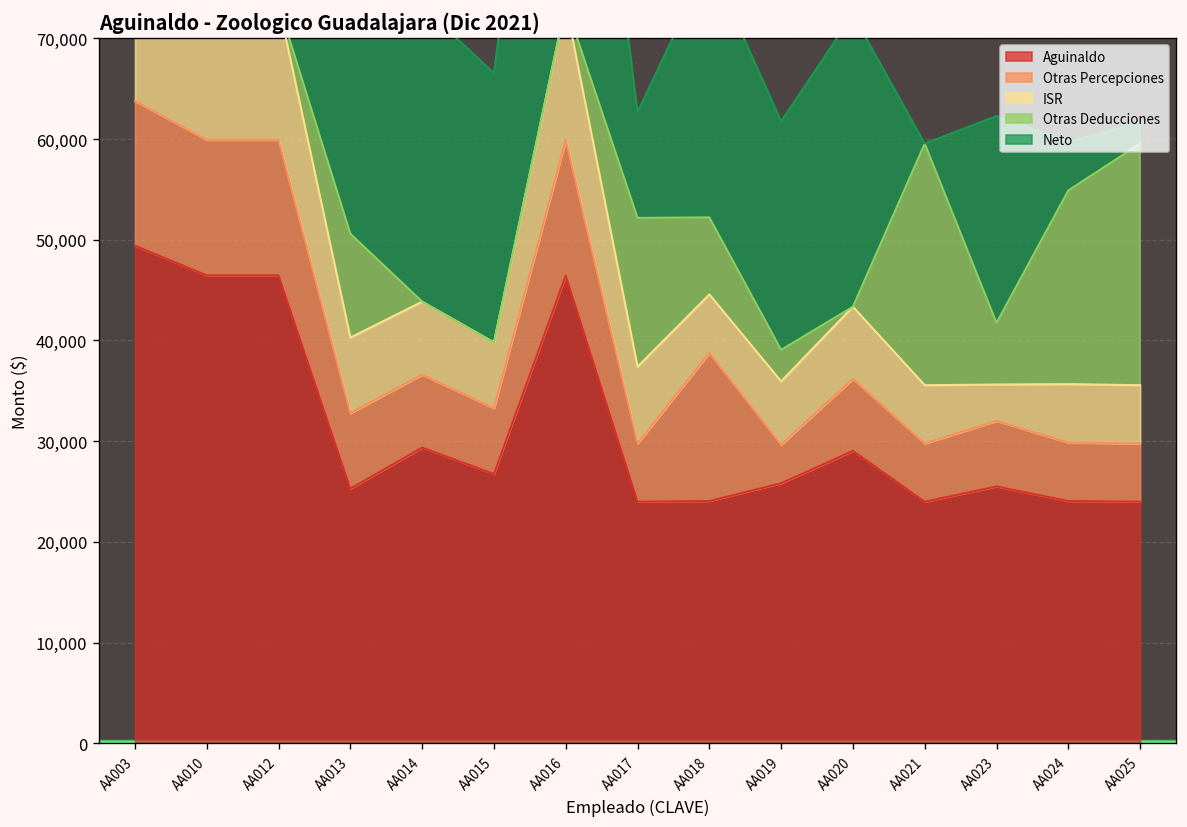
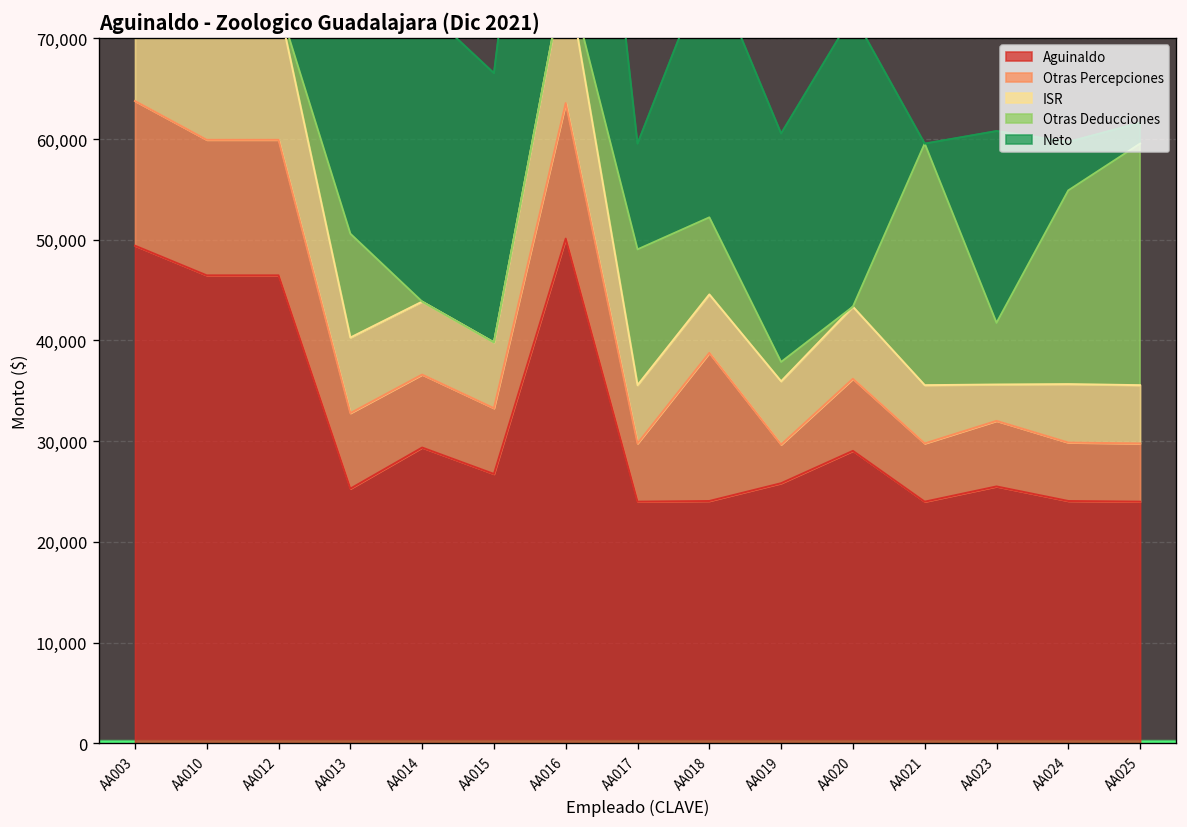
Aguinaldo, AA016: 46,000 -> 50,000
ISR, AA017: 8,000 -> 6,000
Otras Deducciones, AA017: 15,000 -> 13,000
Otras Deducciones, AA019: 3,000 -> 2,000
Neto, AA023: 21,000 -> 19,000
